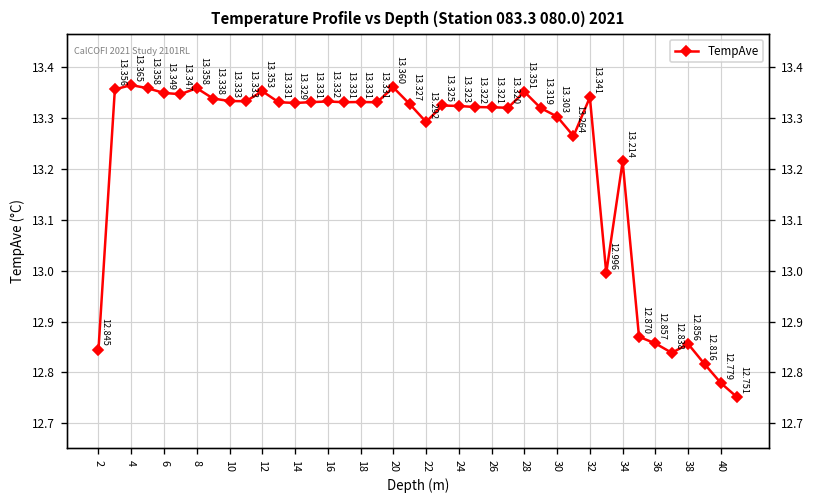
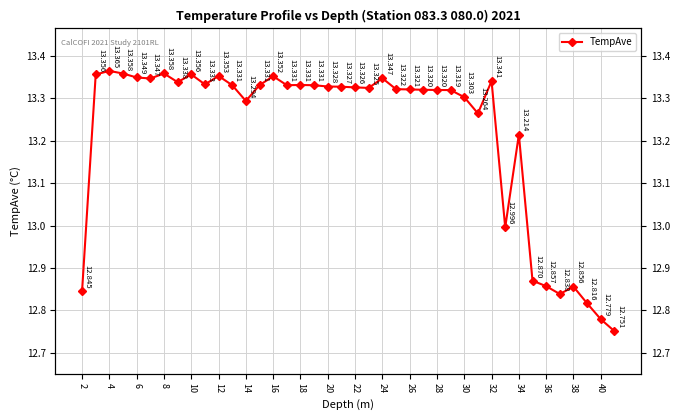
10: 13.333 -> 13.356
14: 13.329 -> 13.294
16: 13.332 -> 13.352
20: 13.360 -> 13.328
22: 13.292 -> 13.326
24: 13.323 -> 13.347
28: 13.351 -> 13.320
